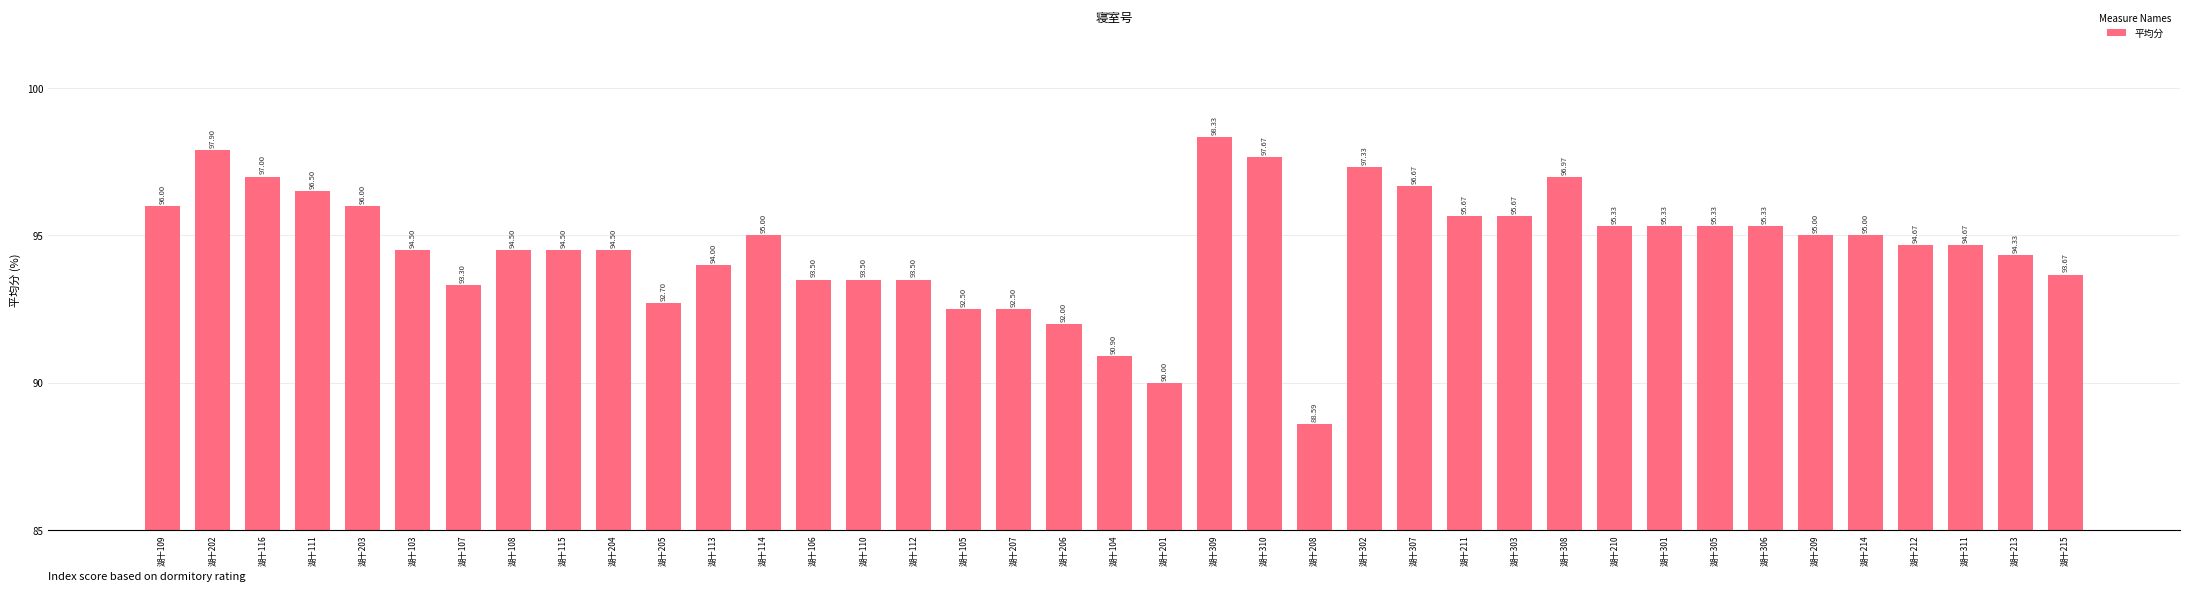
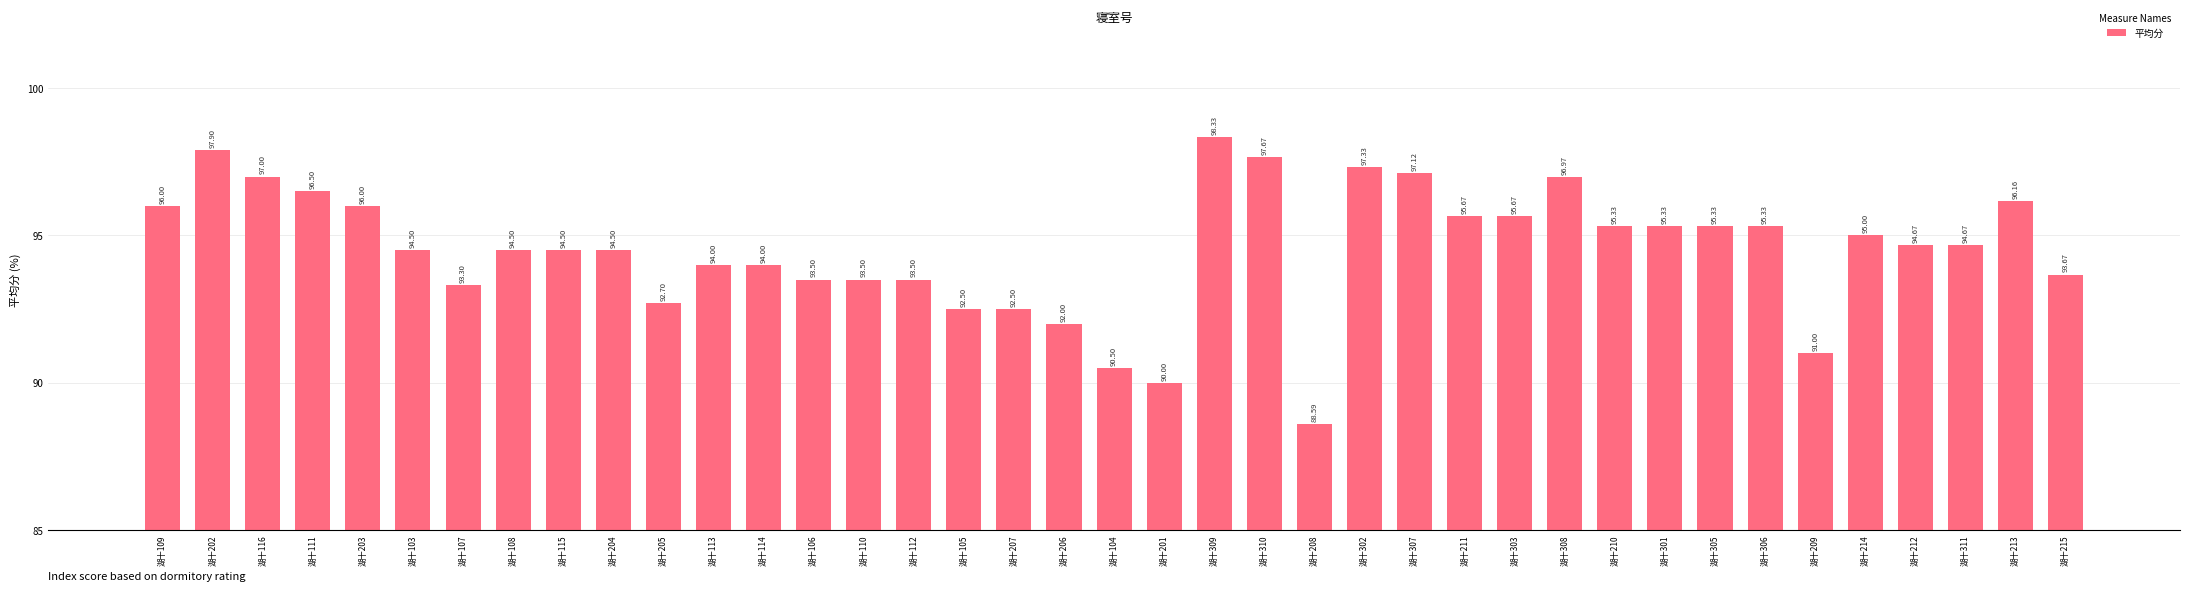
湖十114: 95.00 -> 94.00
湖十104: 90.90 -> 90.50
湖十307: 96.67 -> 97.12
湖十209: 95.00 -> 91.00
湖十213: 94.33 -> 96.16
